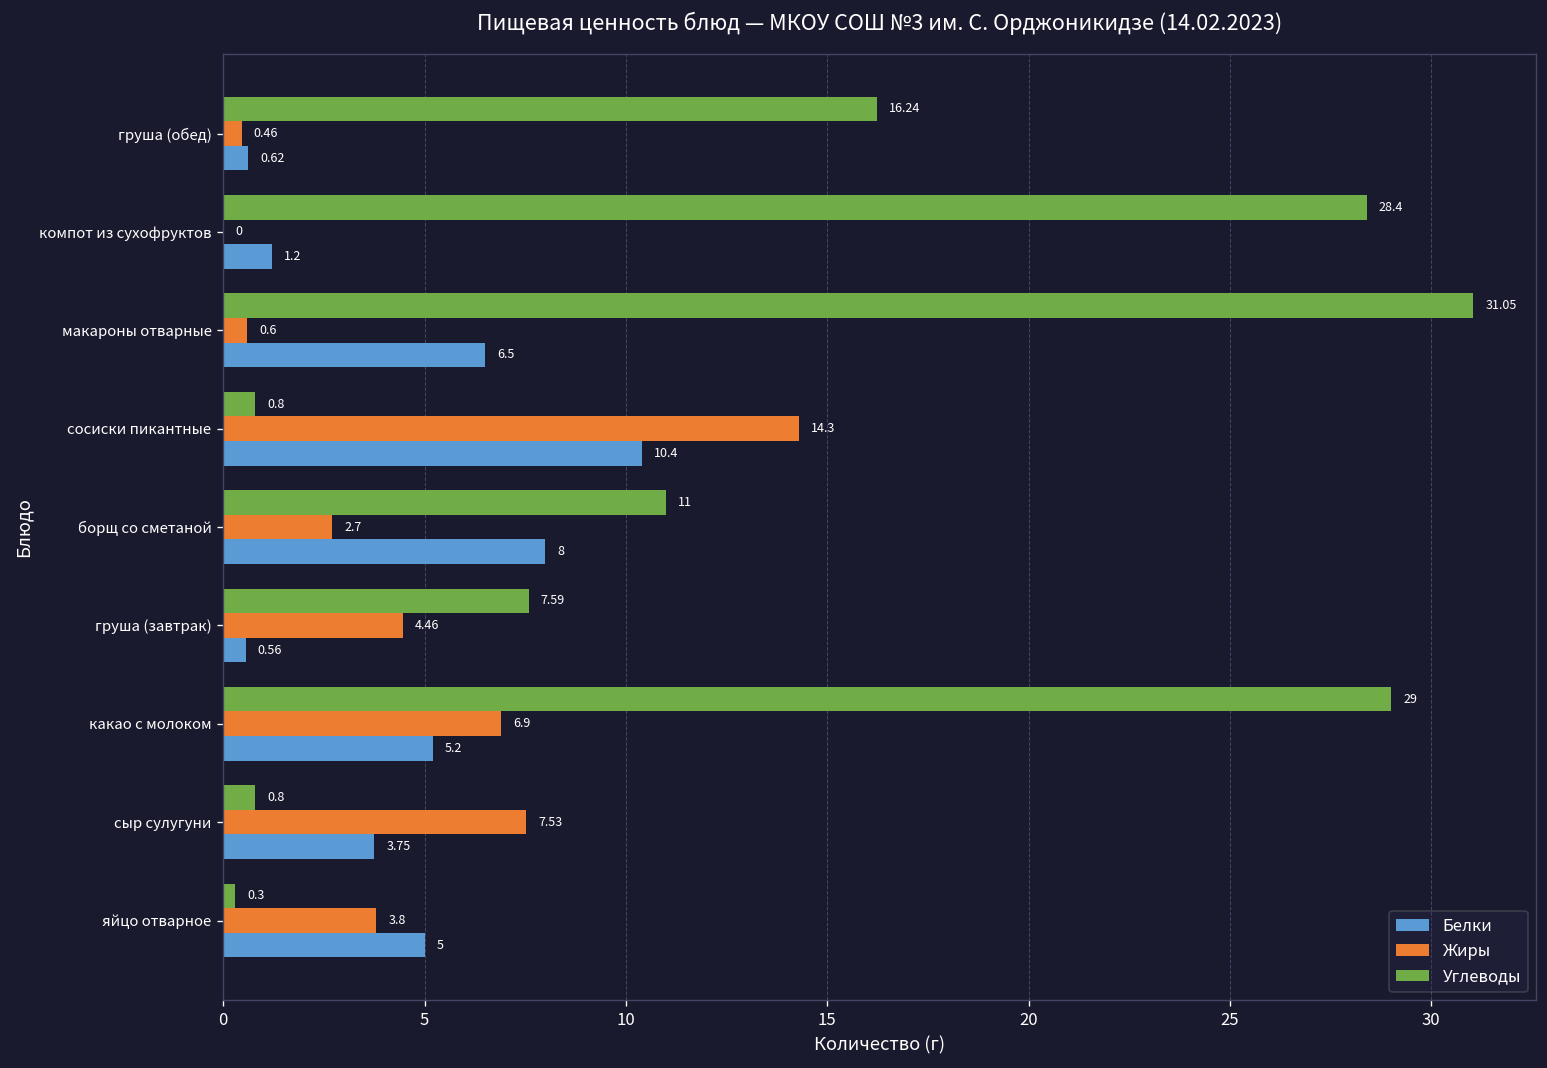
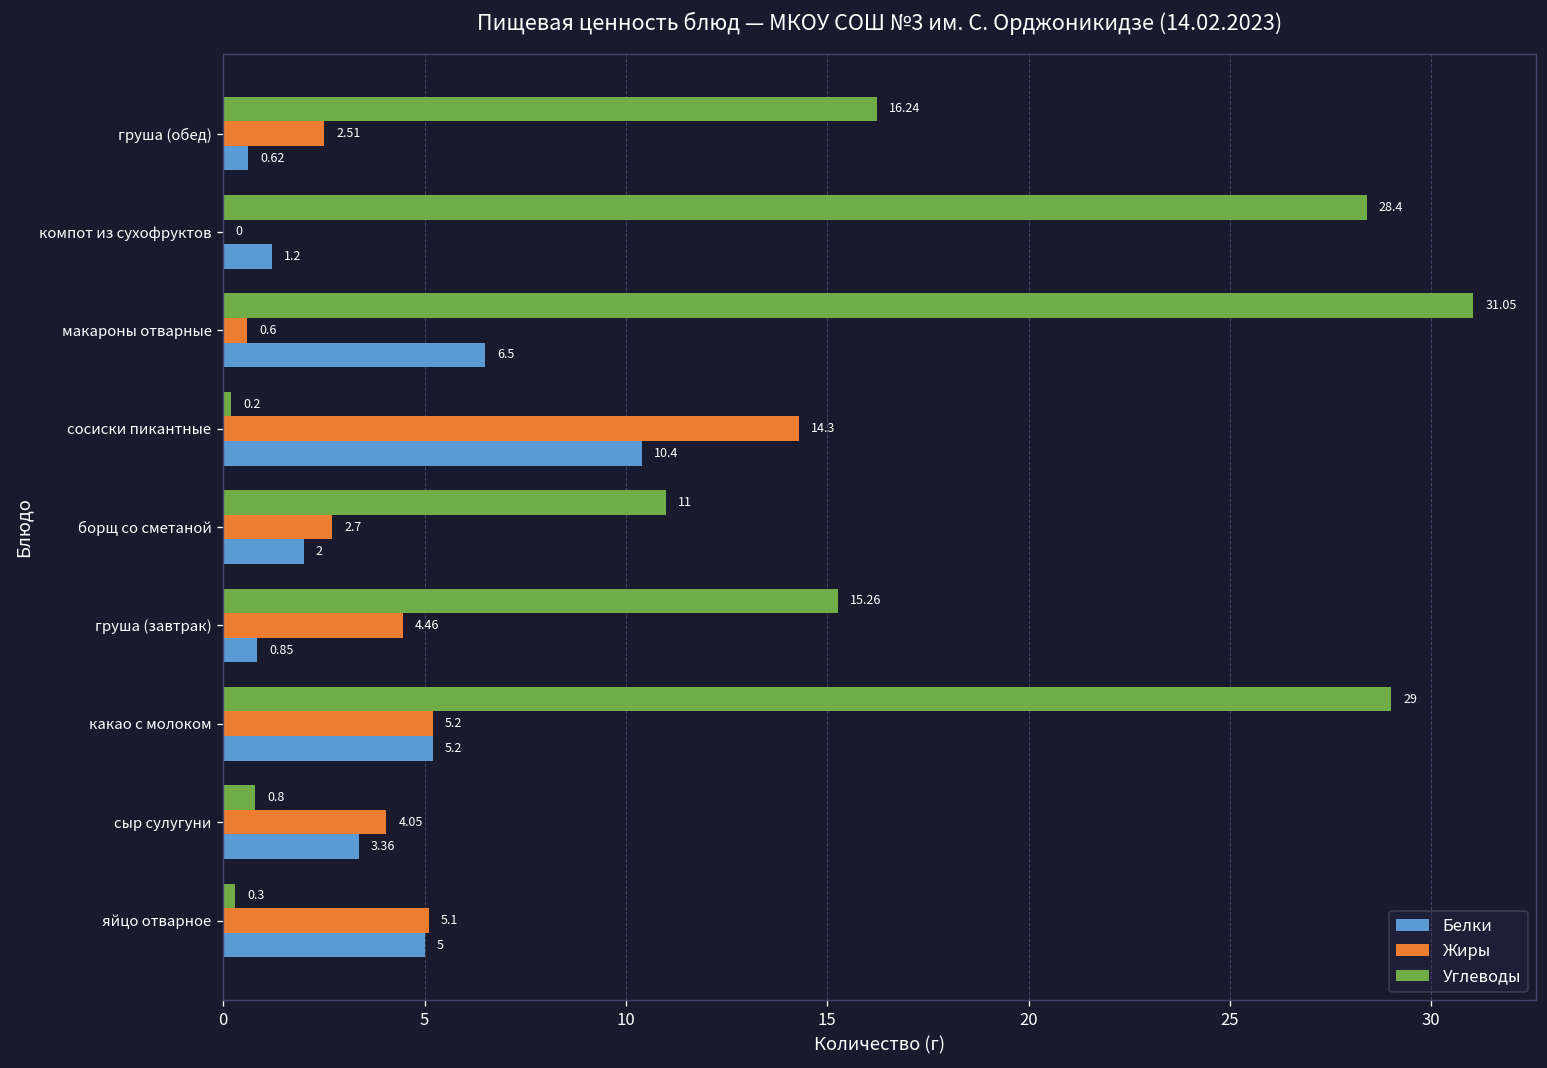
Жиры, груша (обед): 0.46 -> 2.51
Углеводы, сосиски пикантные: 0.8 -> 0.2
Белки, борщ со сметаной: 8 -> 2
Углеводы, груша (завтрак): 7.59 -> 15.26
Белки, груша (завтрак): 0.56 -> 0.85
Жиры, какао с молоком: 6.9 -> 5.2
Жиры, сыр сулугуни: 7.53 -> 4.05
Белки, сыр сулугуни: 3.75 -> 3.36
Жиры, яйцо отварное: 3.8 -> 5.1
